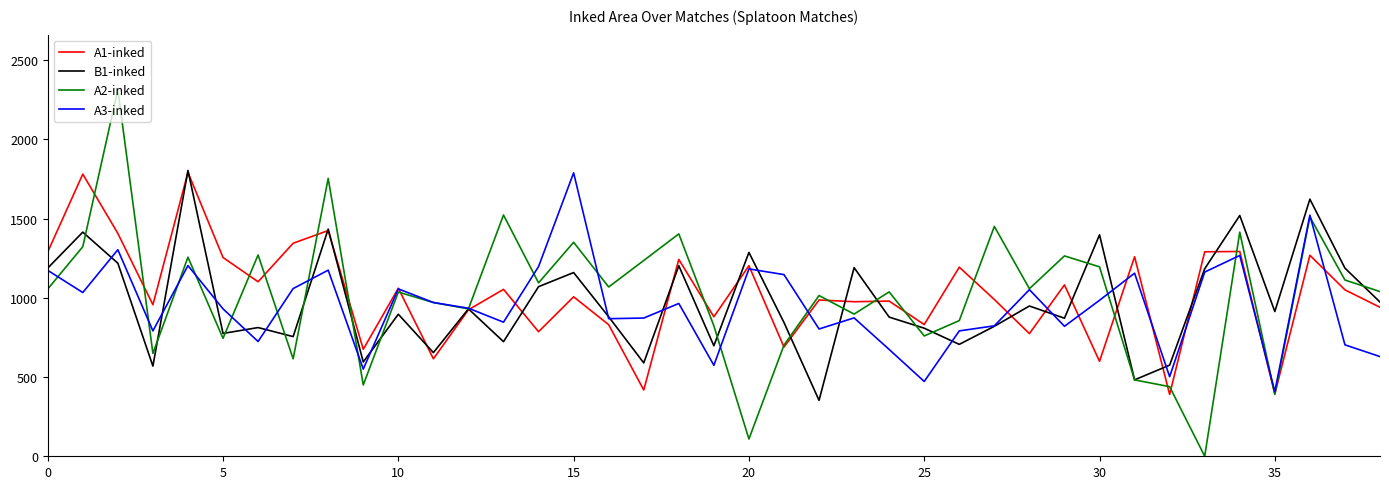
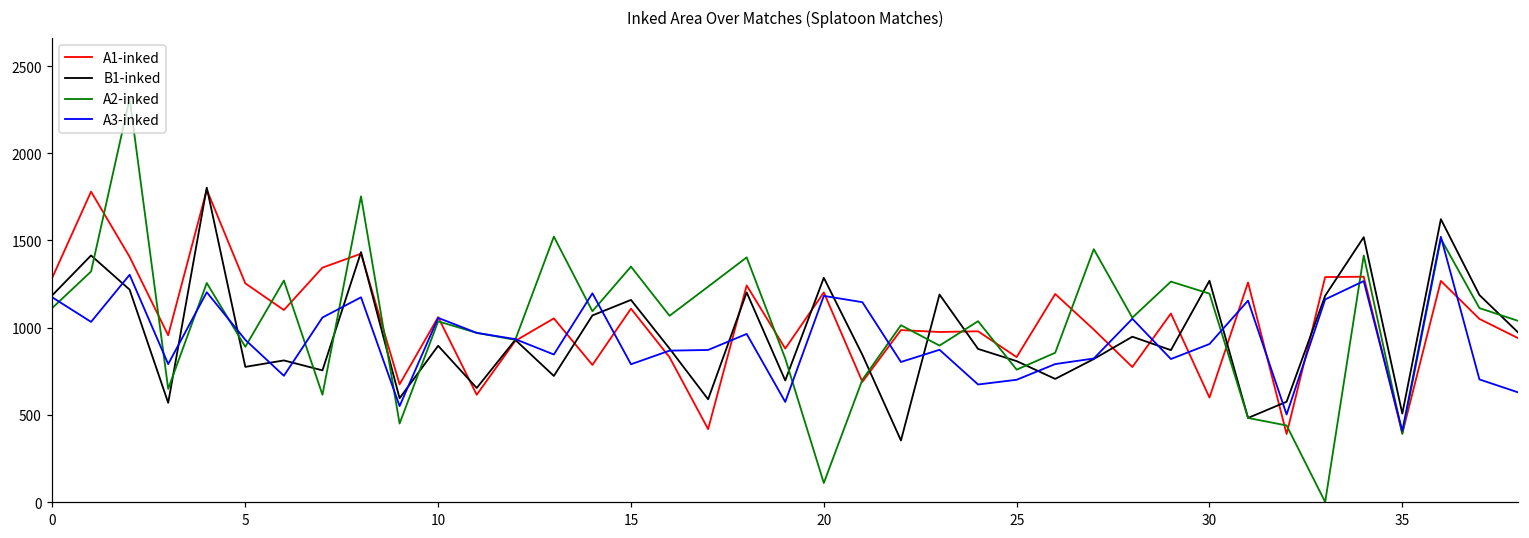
A2-inked, 0: 1060 -> 1110
A2-inked, 5: 740 -> 890
A1-inked, 15: 1010 -> 1110
A3-inked, 15: 1790 -> 790
A3-inked, 25: 470 -> 700
B1-inked, 30: 1400 -> 1270
A3-inked, 30: 980 -> 910
B1-inked, 35: 910 -> 510
